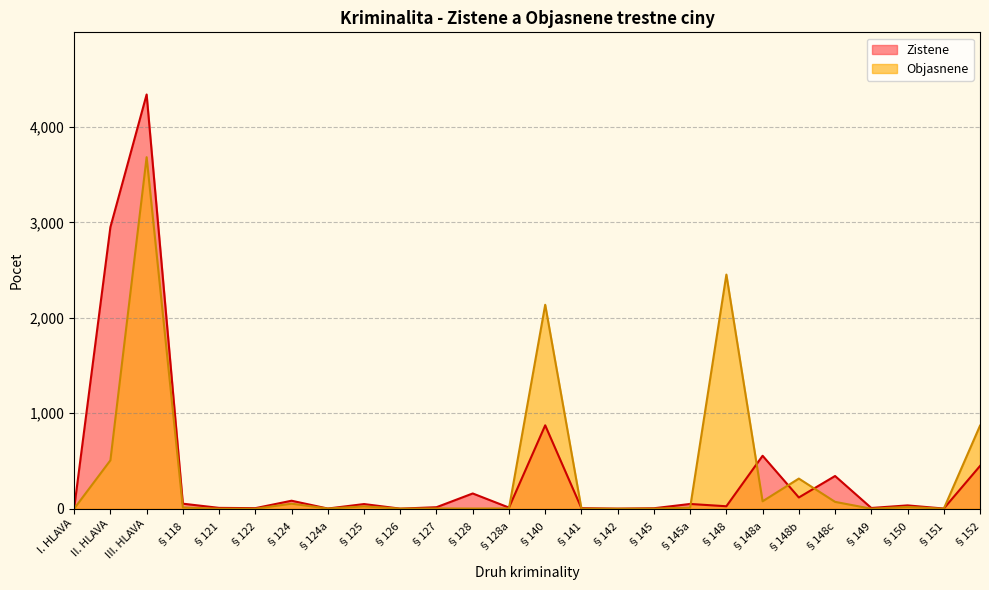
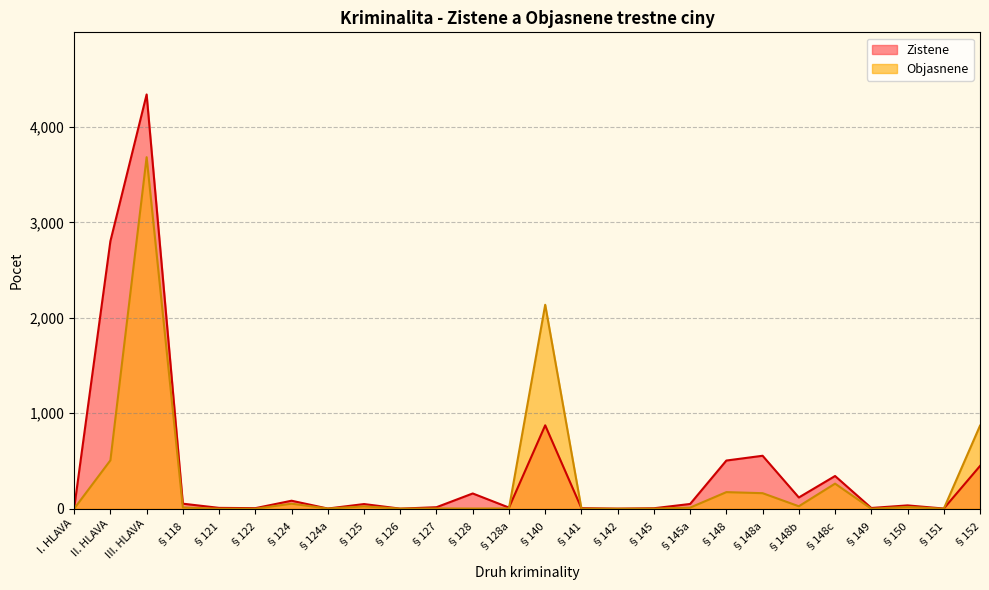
Zistene, II. HLAVA: 3,000 -> 2,800
Zistene, §148: 0 -> 500
Objasnene, §148: 2,500 -> 200
Objasnene, §148a: 100 -> 200
Objasnene, §148b: 300 -> 0
Objasnene, §148c: 100 -> 300
